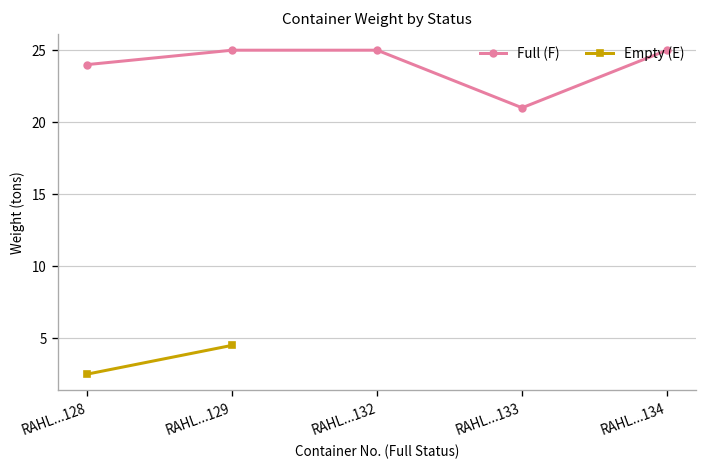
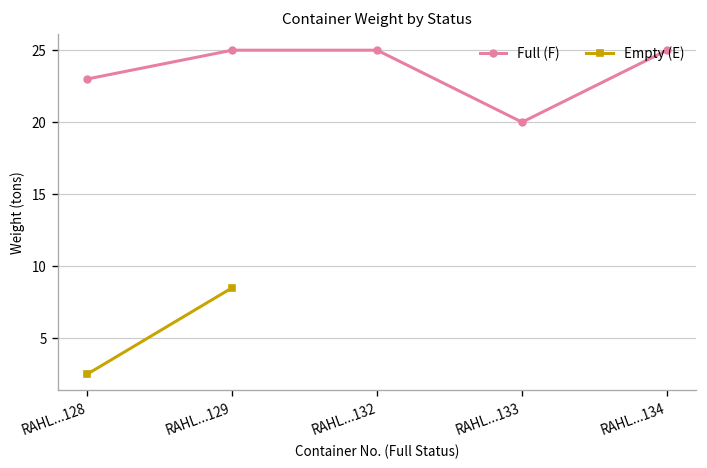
Full (F), RAHL...128: 24 -> 23
Empty (E), RAHL...129: 4.5 -> 8.5
Full (F), RAHL...133: 21 -> 20
